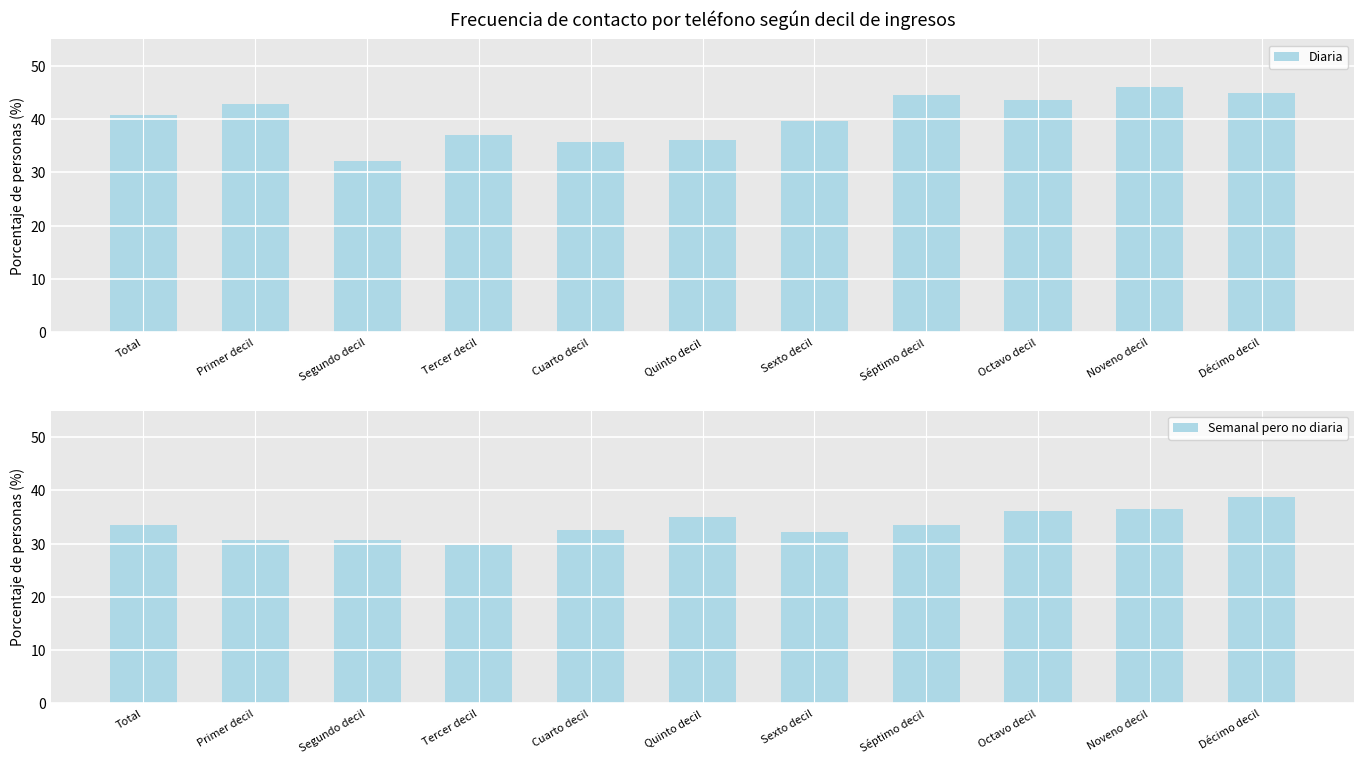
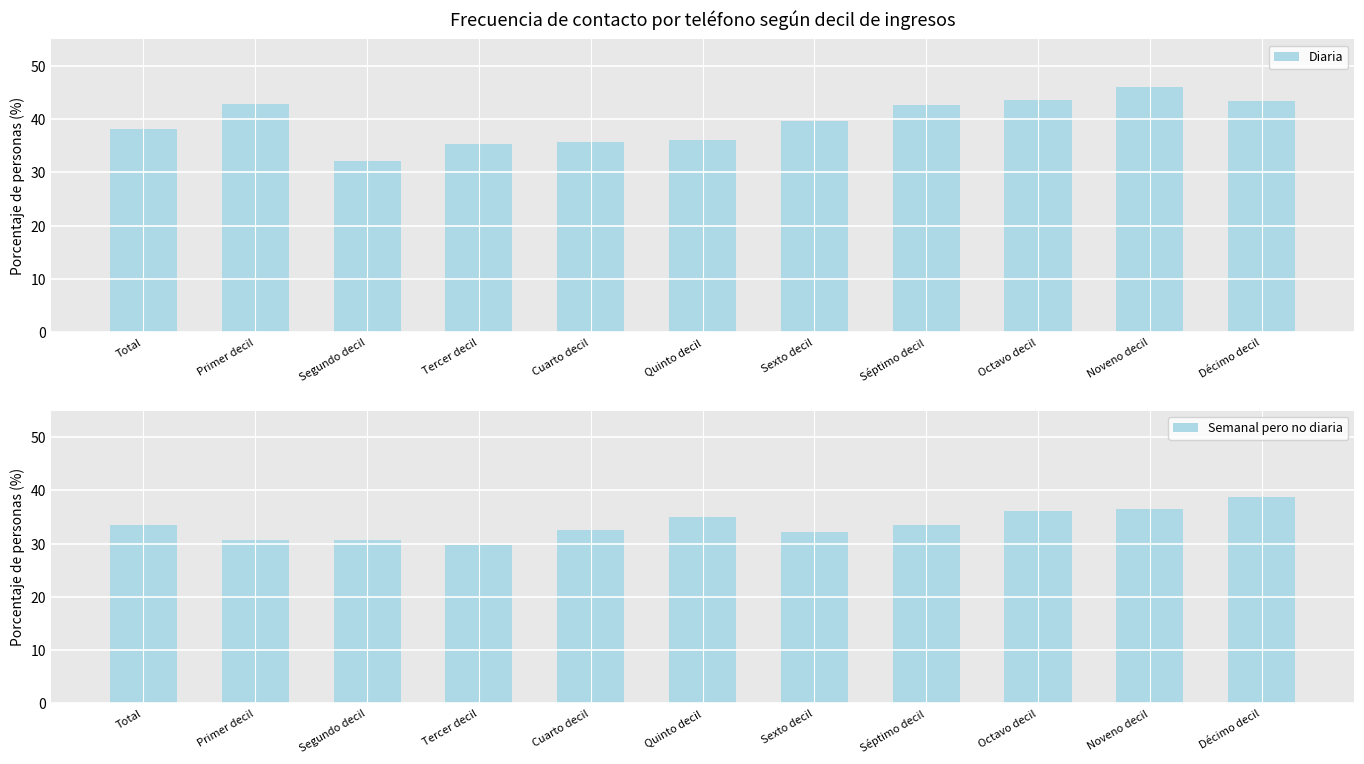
Frecuencia de contacto por teléfono según decil de ingresos, Total: 41 -> 38
Frecuencia de contacto por teléfono según decil de ingresos, Tercer decil: 37 -> 35
Frecuencia de contacto por teléfono según decil de ingresos, Séptimo decil: 45 -> 43
Frecuencia de contacto por teléfono según decil de ingresos, Décimo decil: 45 -> 43
